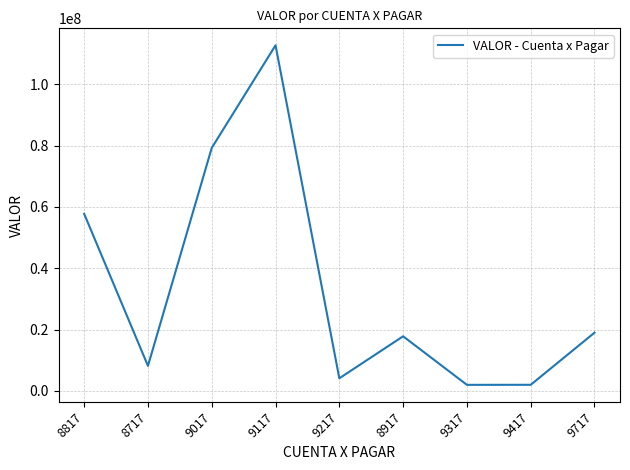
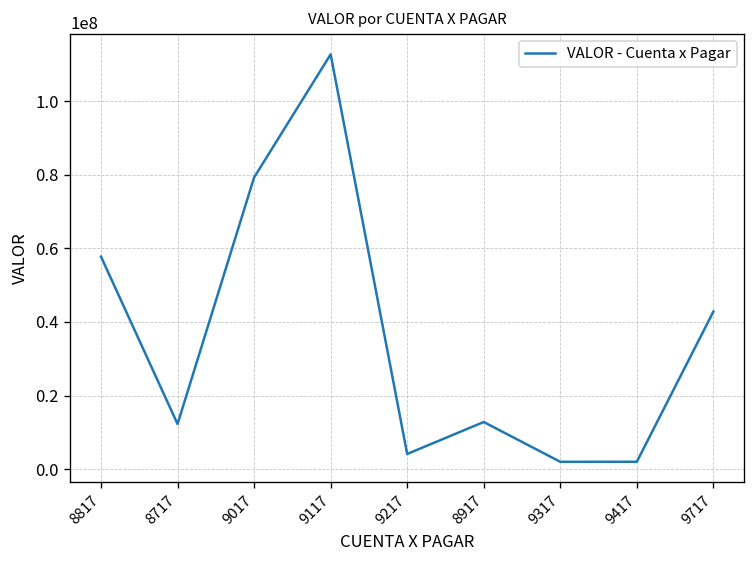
8717: 8000000 -> 12000000
8917: 18000000 -> 13000000
9717: 19000000 -> 43000000
